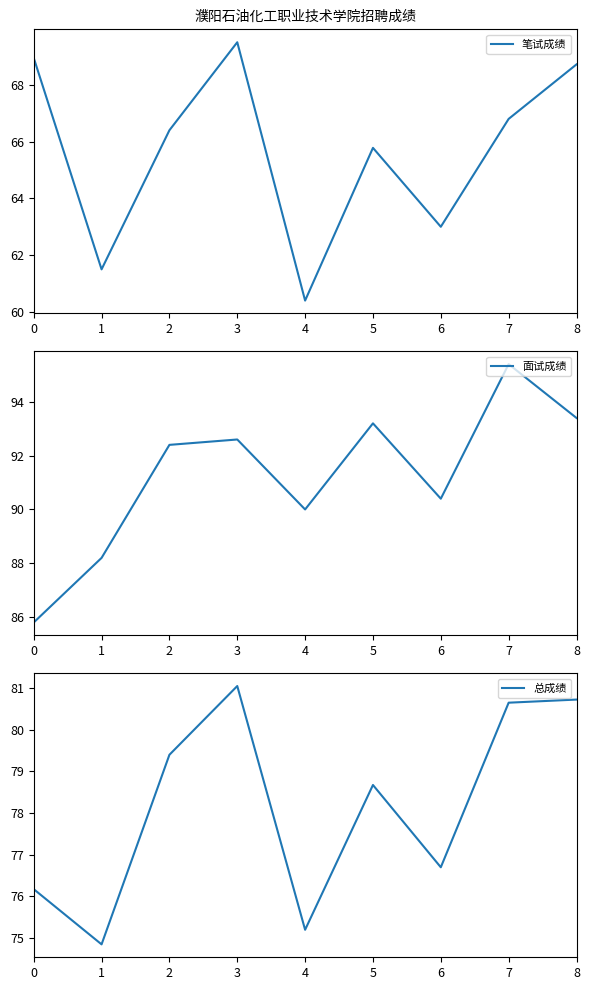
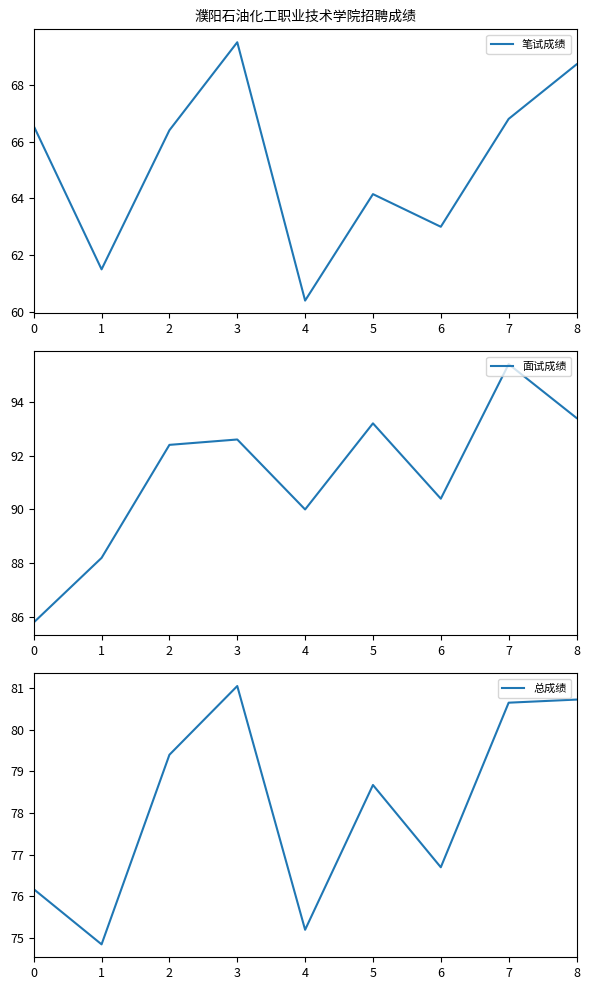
濮阳石油化工职业技术学院招聘成绩, 0: 69.0 -> 66.6
濮阳石油化工职业技术学院招聘成绩, 5: 65.8 -> 64.2
